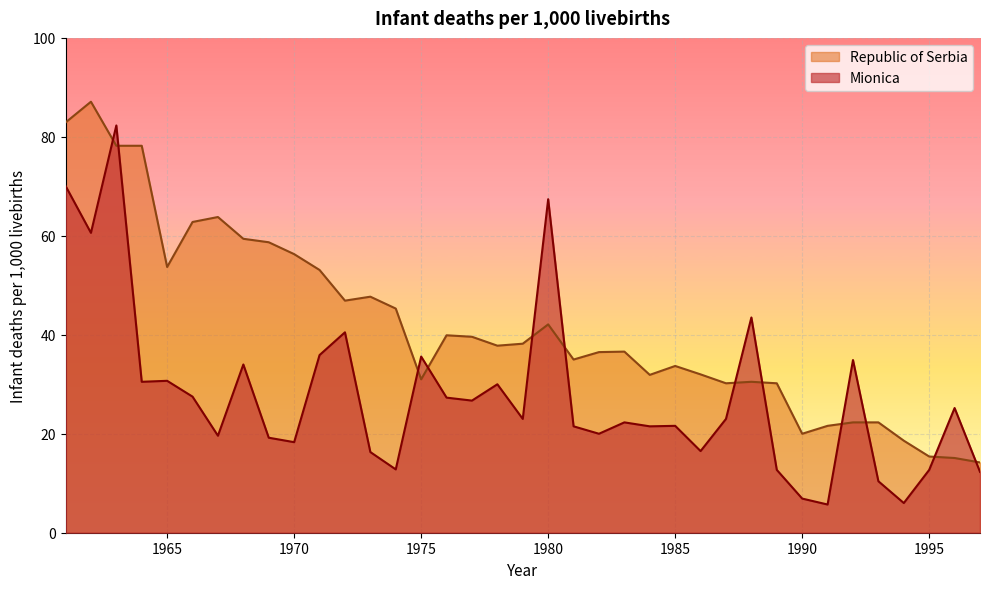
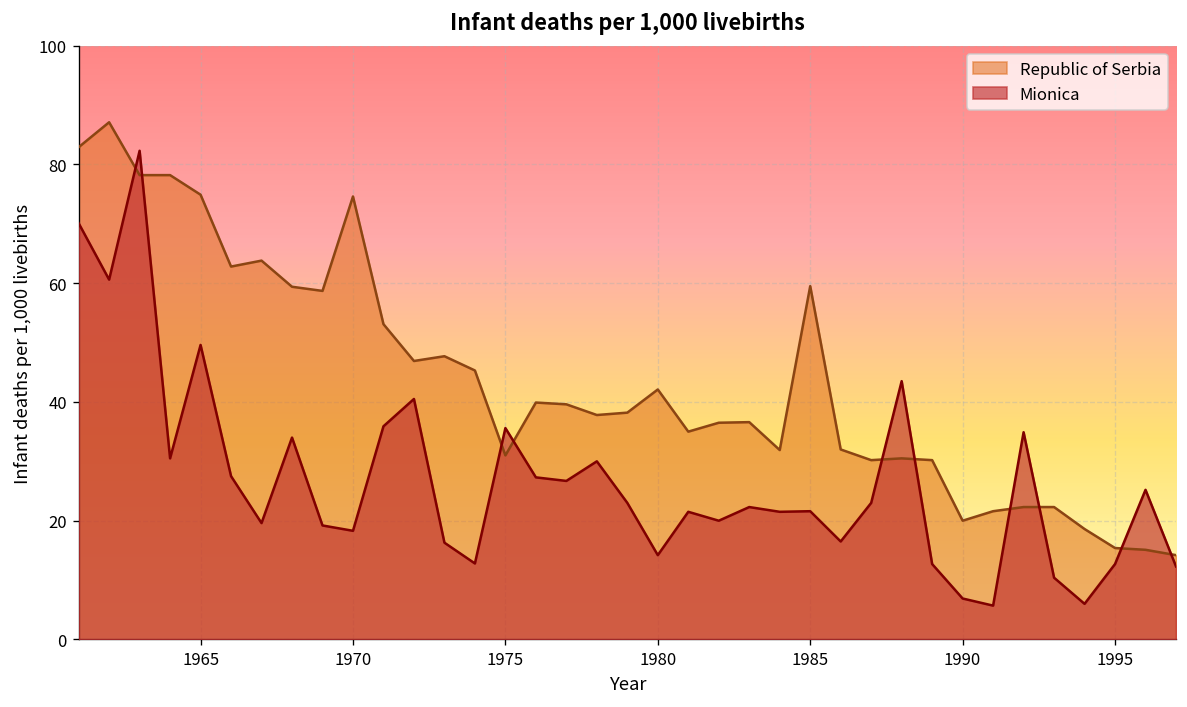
Republic of Serbia, 1965: 54 -> 75
Mionica, 1965: 31 -> 50
Republic of Serbia, 1970: 56 -> 75
Mionica, 1980: 67 -> 14
Republic of Serbia, 1985: 34 -> 60
